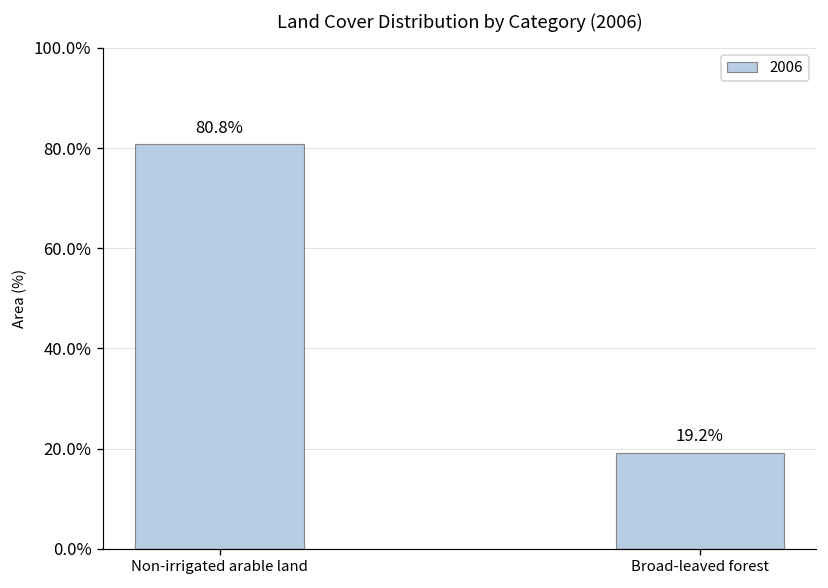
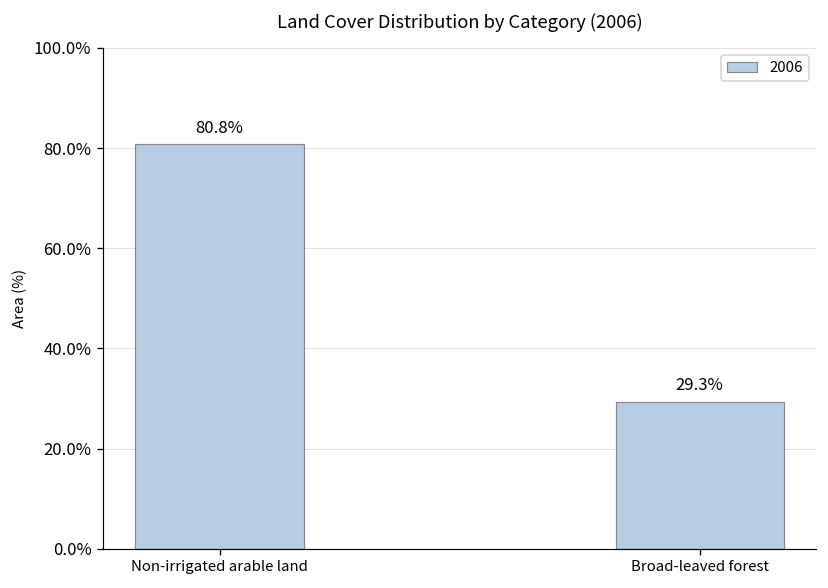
Broad-leaved forest: 19.2% -> 29.3%
